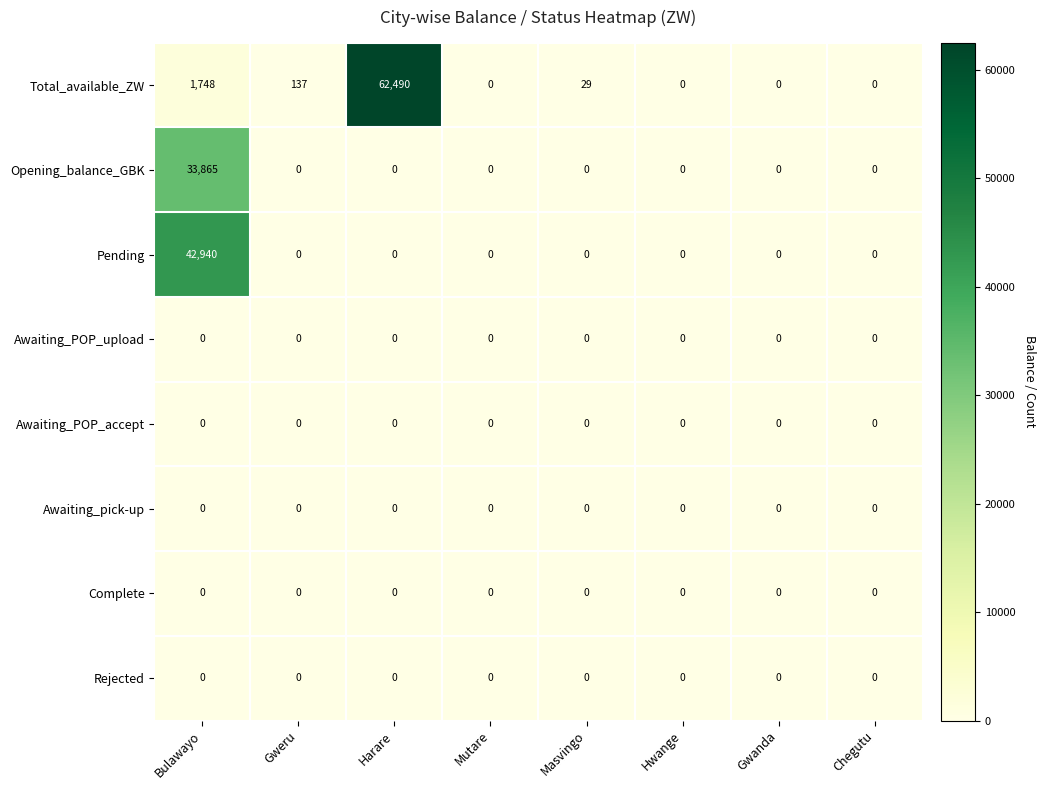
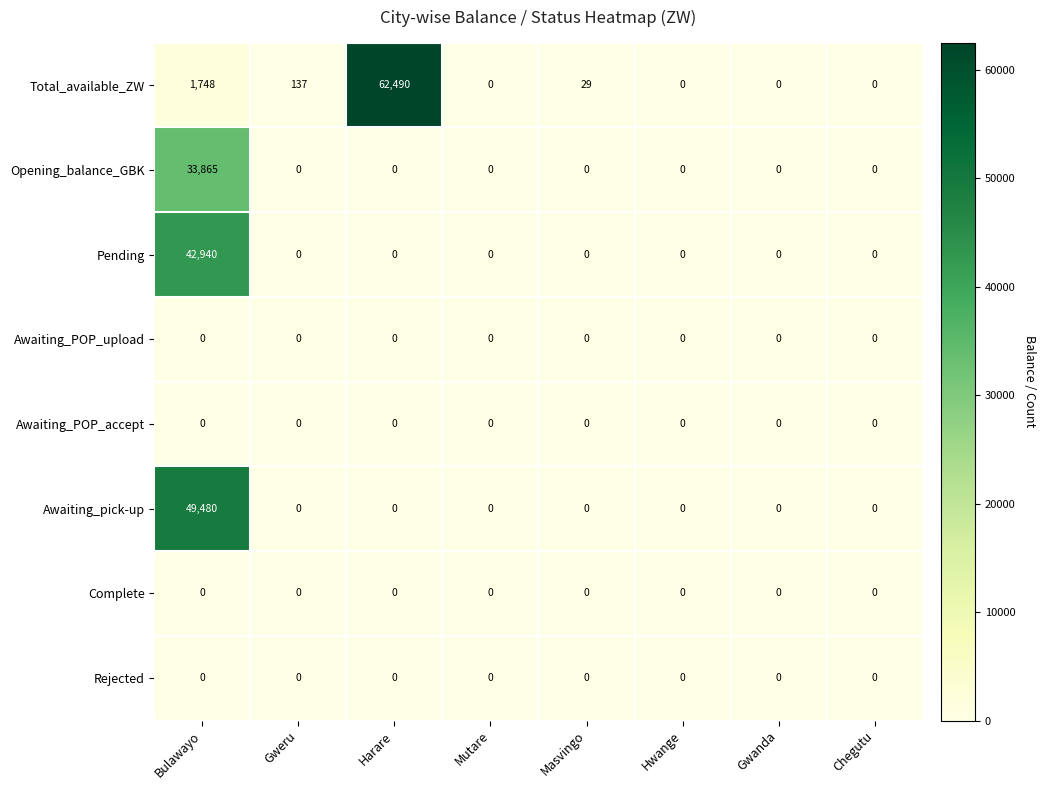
Awaiting_pick-up, Bulawayo: 0 -> 49,480
